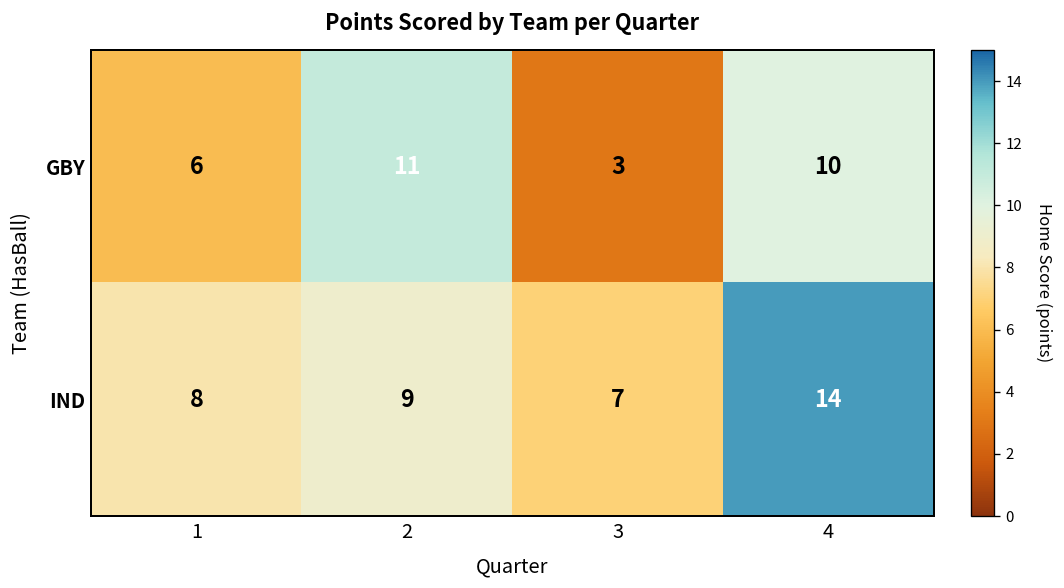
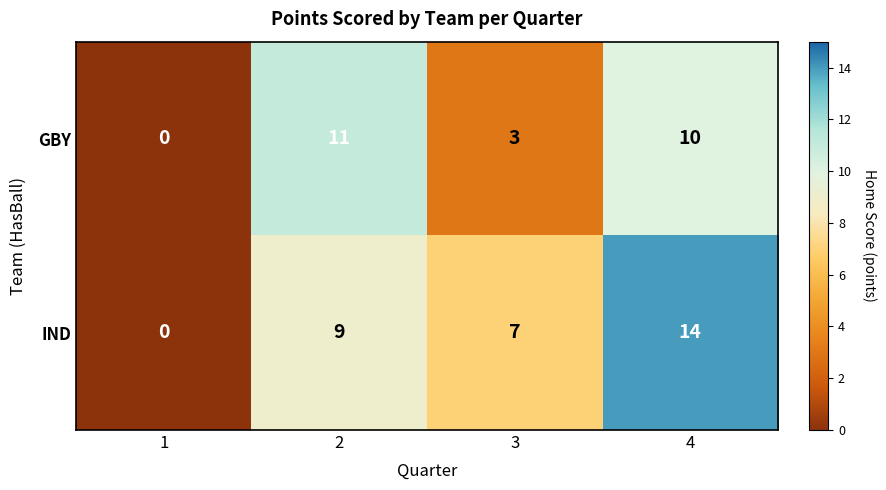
GBY, 1: 6 -> 0
IND, 1: 8 -> 0
